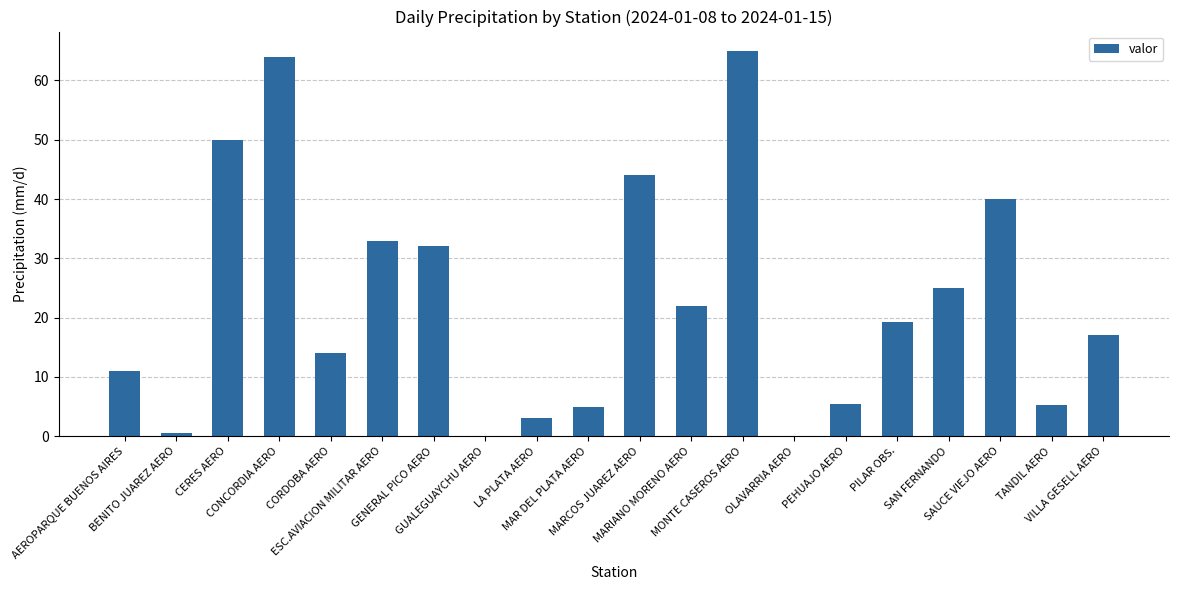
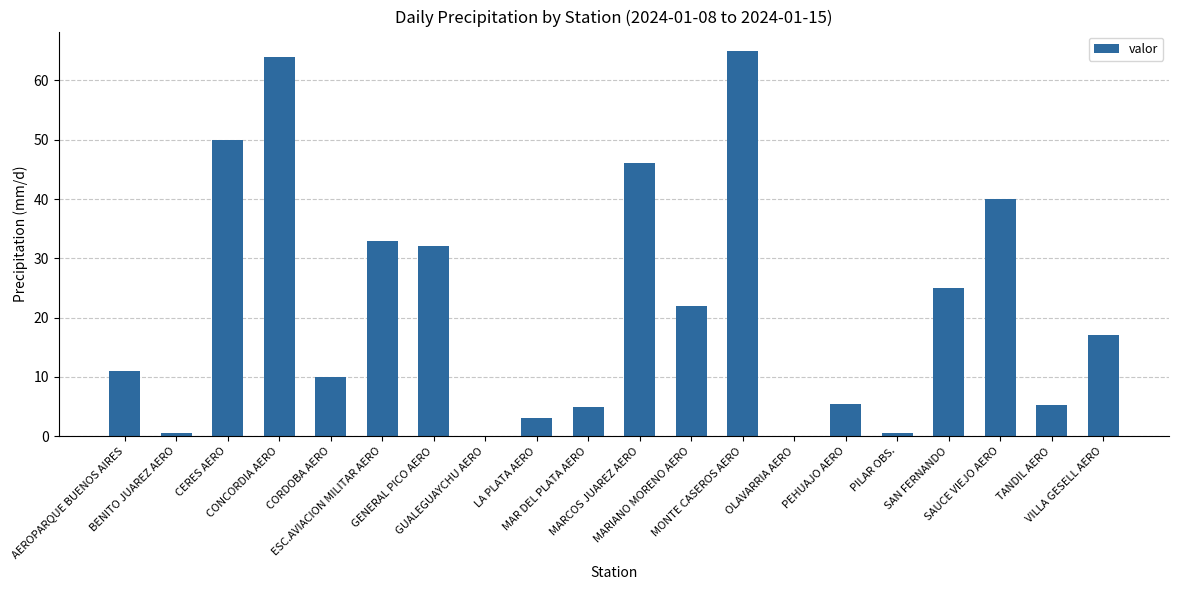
CORDOBA AERO: 14 -> 10
MARCOS JUAREZ AERO: 44 -> 46
PILAR OBS.: 19 -> 1
